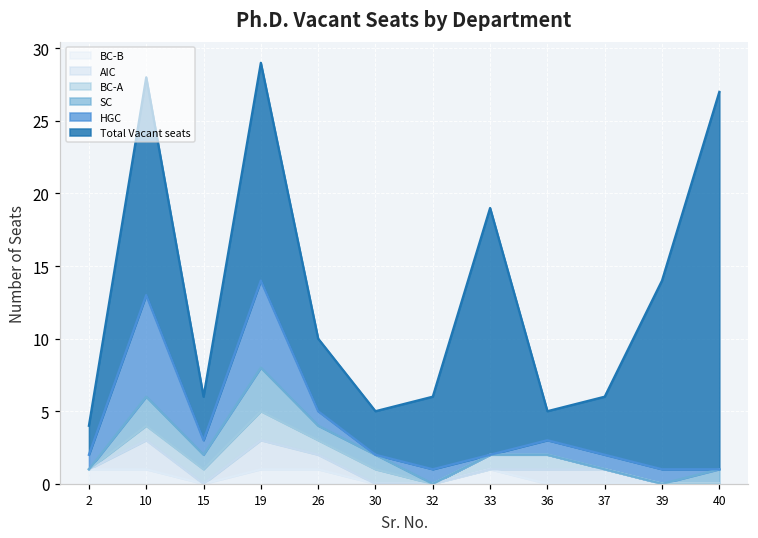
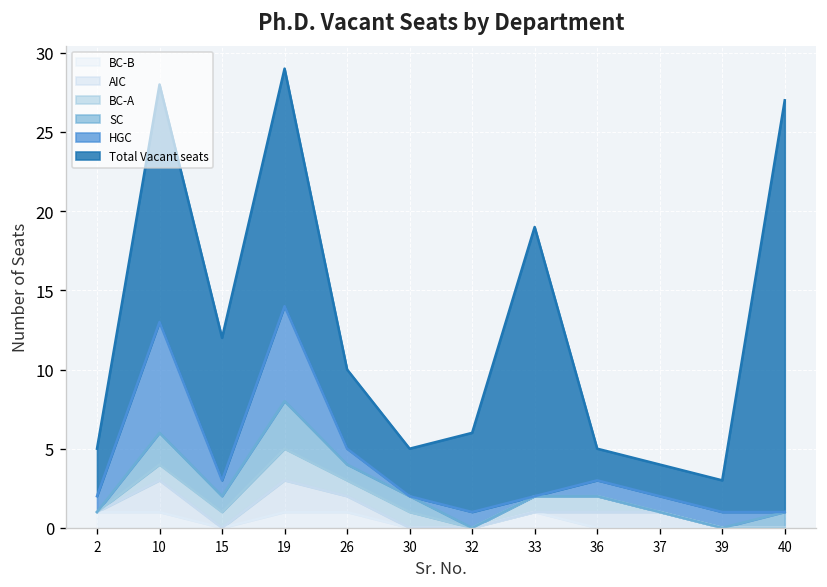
Total Vacant seats, 2: 2 -> 3
Total Vacant seats, 15: 3 -> 9
Total Vacant seats, 37: 4 -> 2
Total Vacant seats, 39: 13 -> 2
